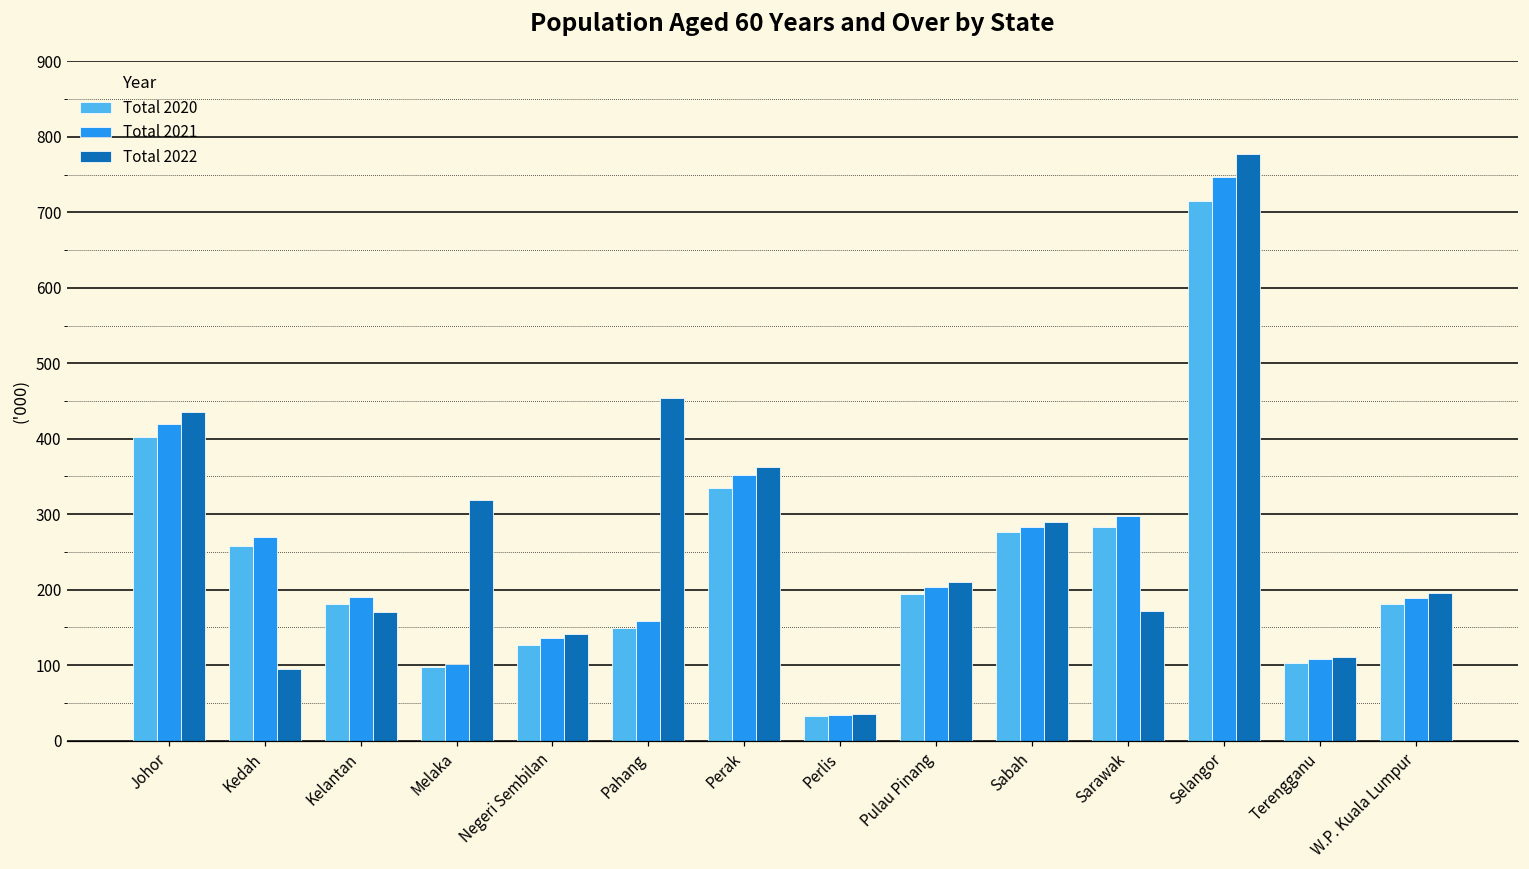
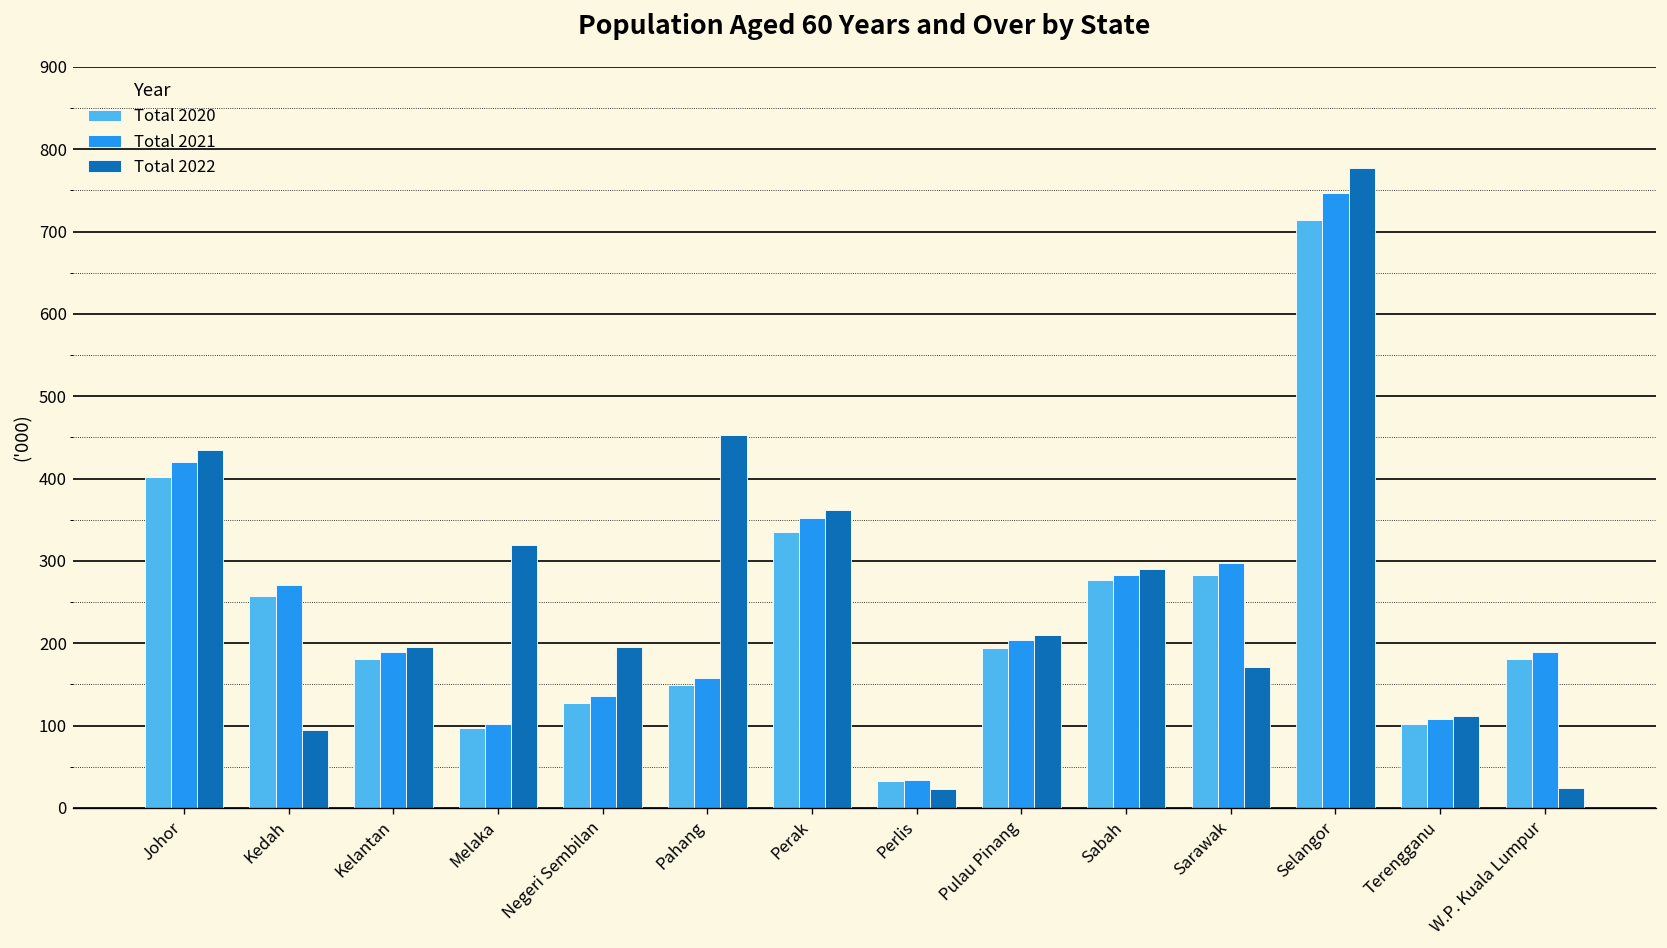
Total 2022, Kelantan: 170 -> 200
Total 2022, Negeri Sembilan: 140 -> 200
Total 2022, Perlis: 30 -> 20
Total 2022, W.P. Kuala Lumpur: 200 -> 20
